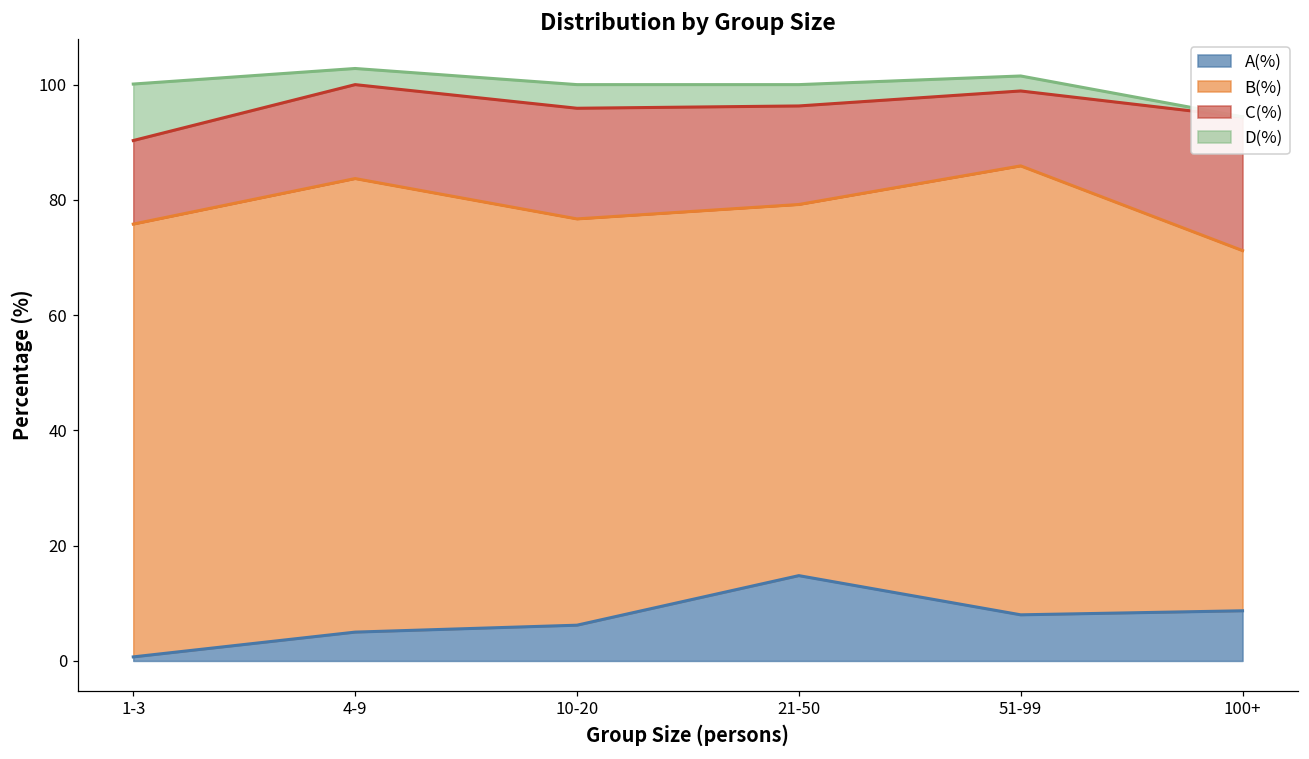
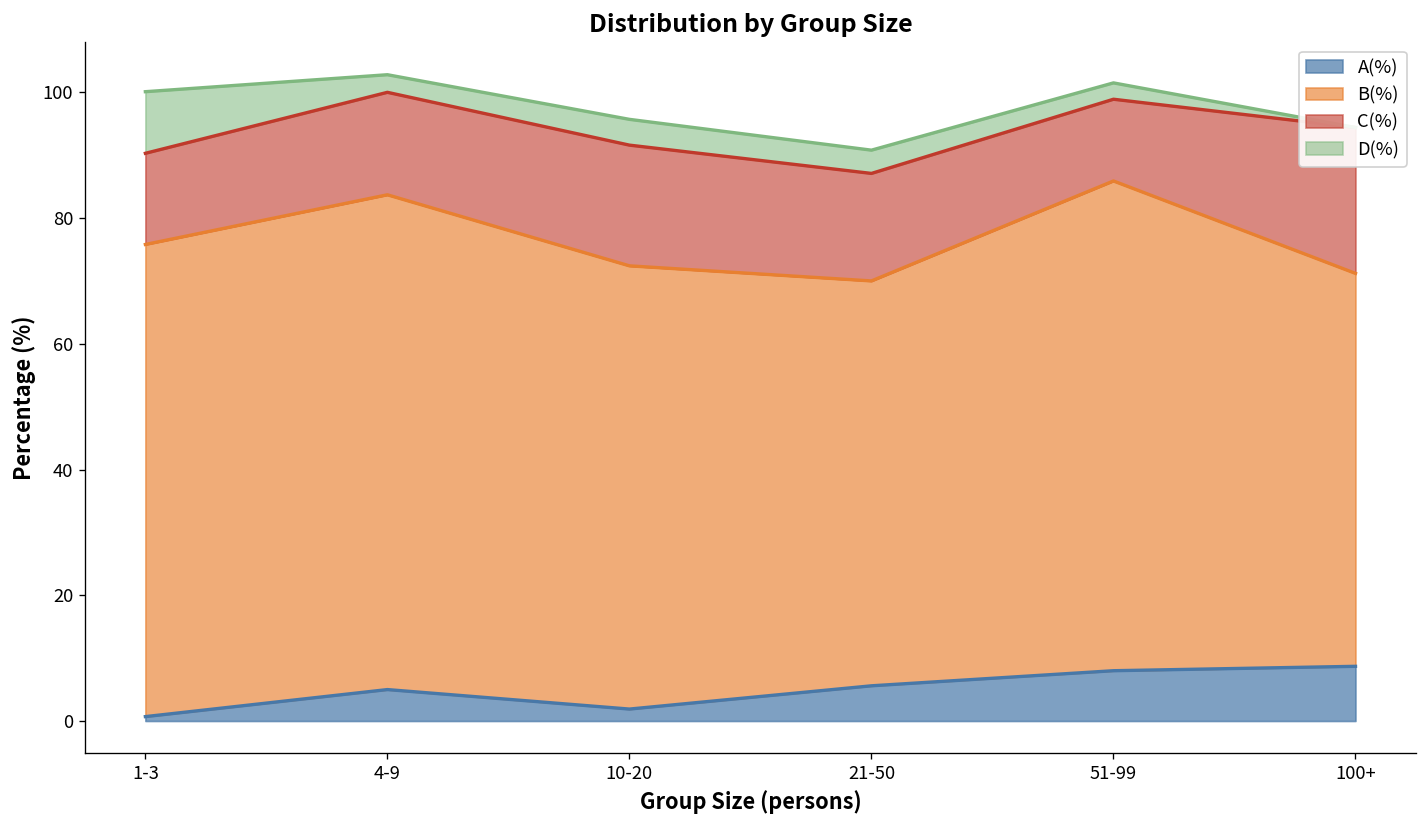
A(%), 10-20: 6 -> 2
A(%), 21-50: 15 -> 6
